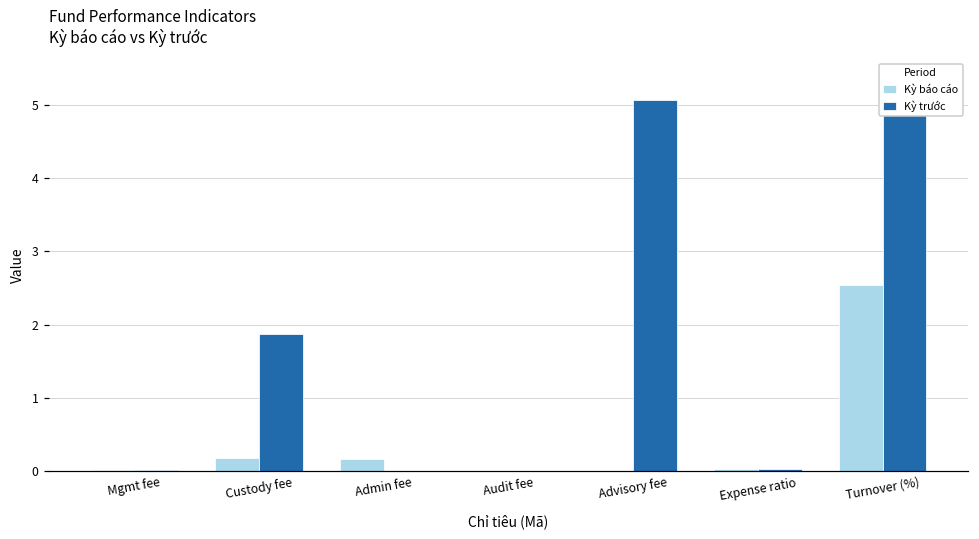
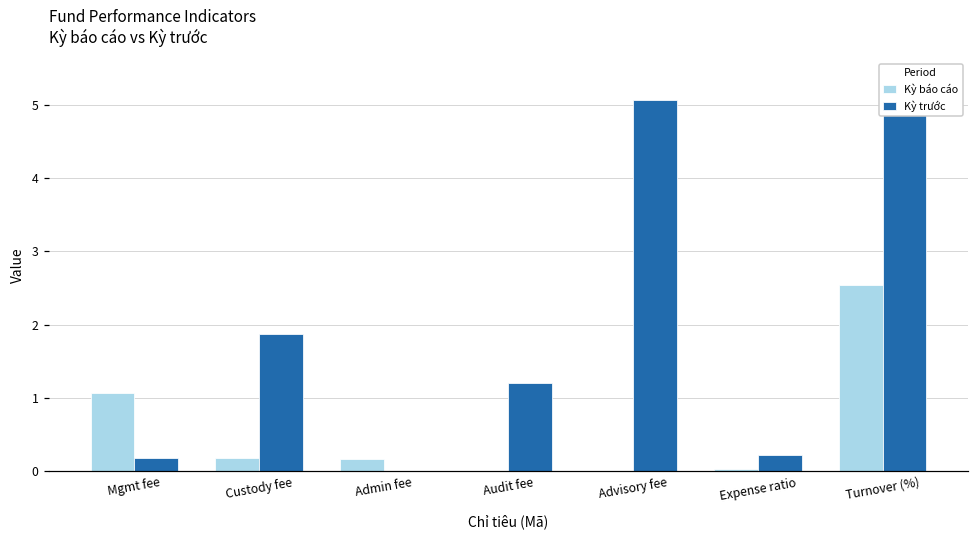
Kỳ báo cáo, Mgmt fee: 0.0 -> 1.1
Kỳ trước, Mgmt fee: 0.0 -> 0.2
Kỳ trước, Audit fee: 0.0 -> 1.2
Kỳ trước, Expense ratio: 0.0 -> 0.2
